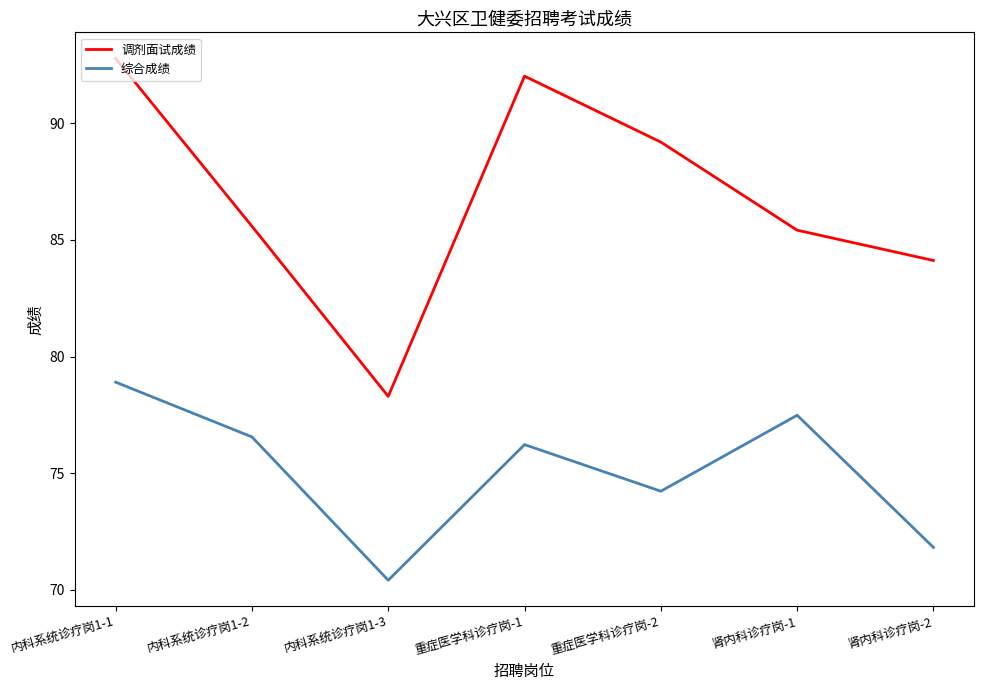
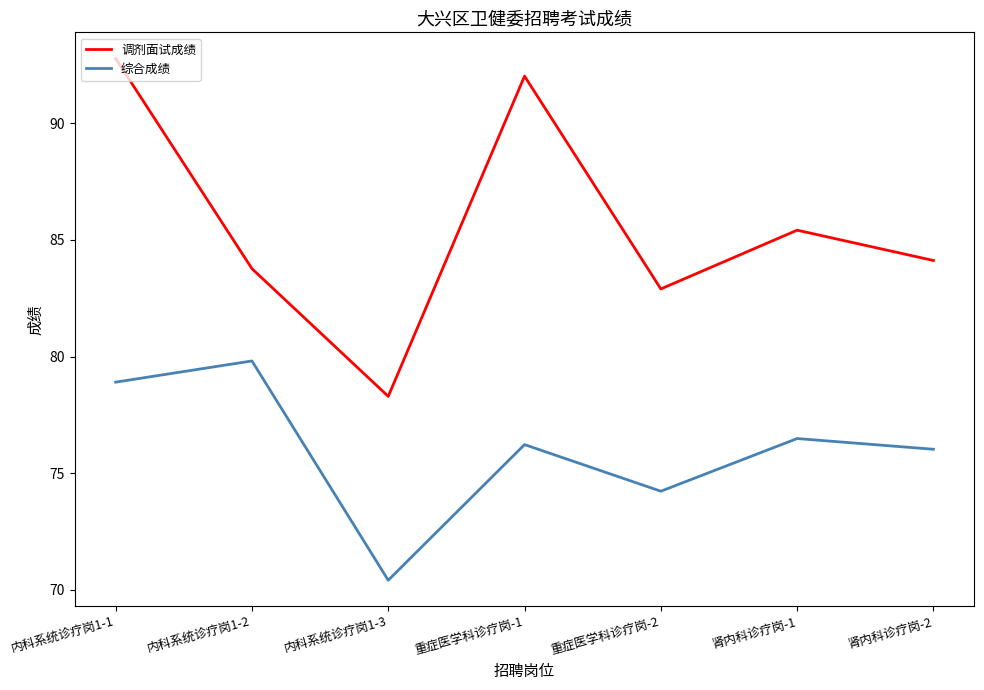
调剂面试成绩, 内科系统诊疗岗1-2: 85.6 -> 83.8
综合成绩, 内科系统诊疗岗1-2: 76.6 -> 79.8
调剂面试成绩, 重症医学科诊疗岗-2: 89.2 -> 82.9
综合成绩, 肾内科诊疗岗-1: 77.5 -> 76.5
综合成绩, 肾内科诊疗岗-2: 71.8 -> 76.0
